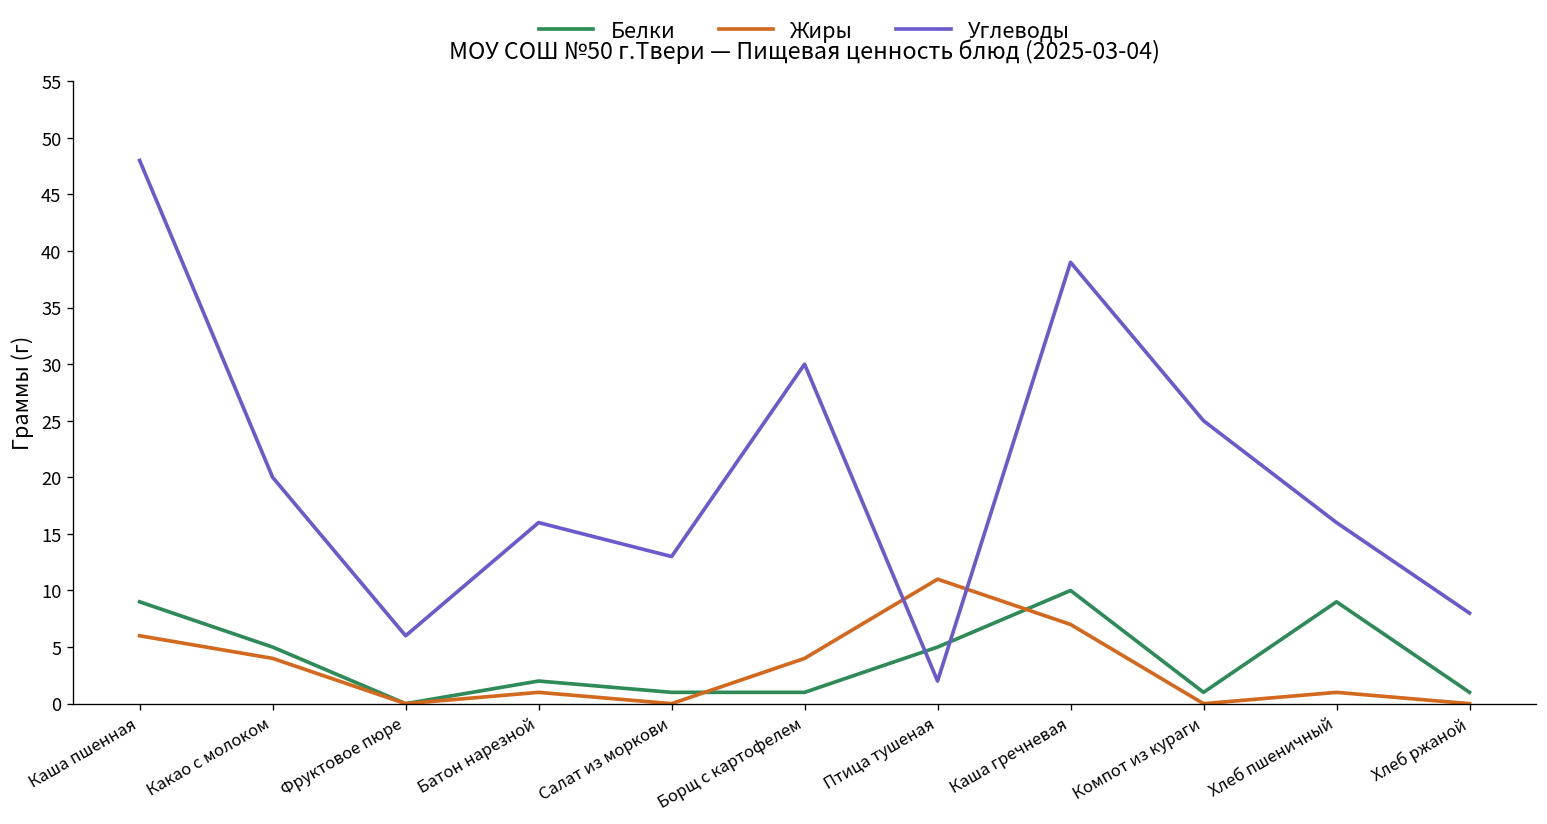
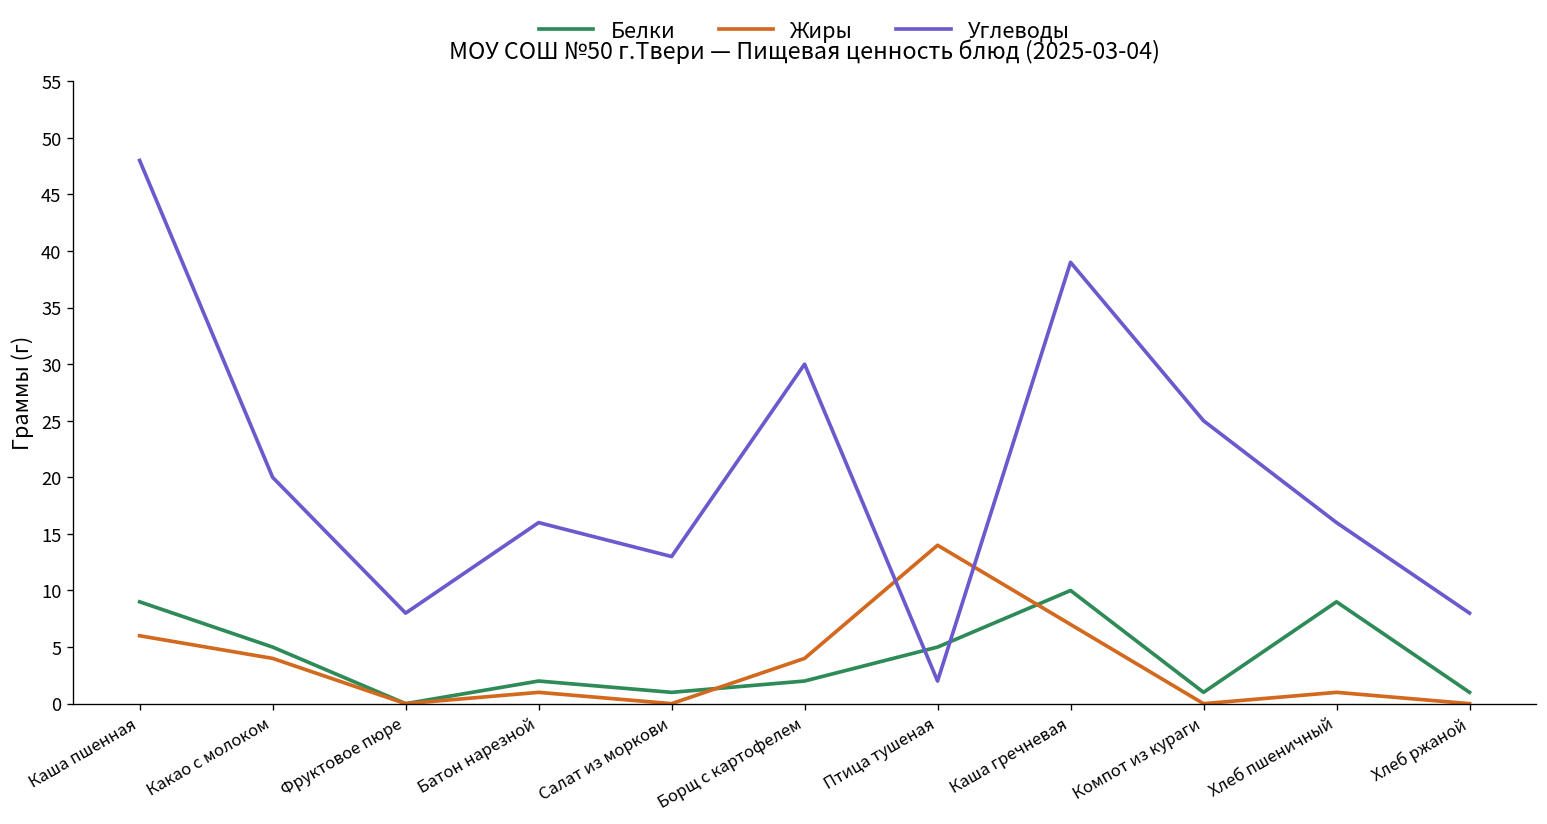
Углеводы, Фруктовое пюре: 6 -> 8
Белки, Борщ с картофелем: 1 -> 2
Жиры, Птица тушеная: 11 -> 14
